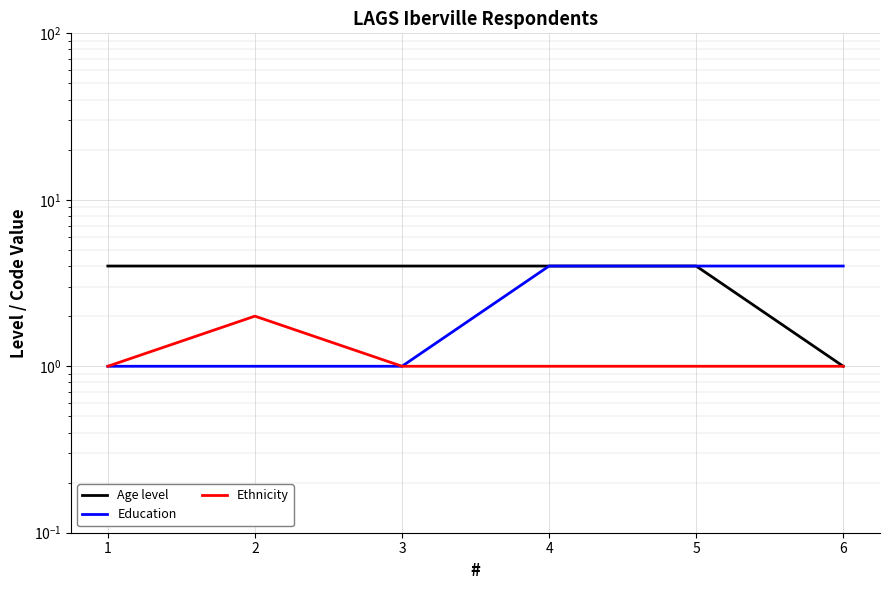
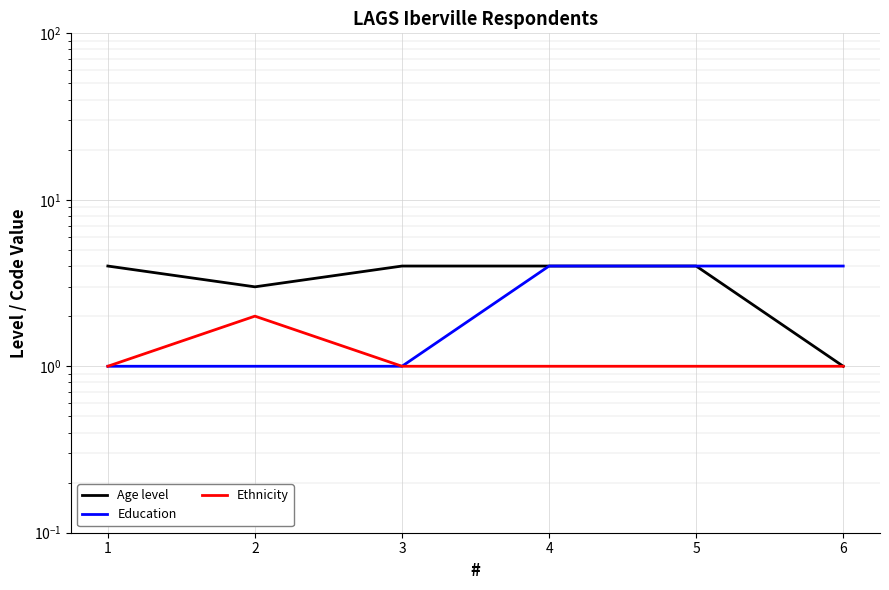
Age level, 2: 4 -> 3
